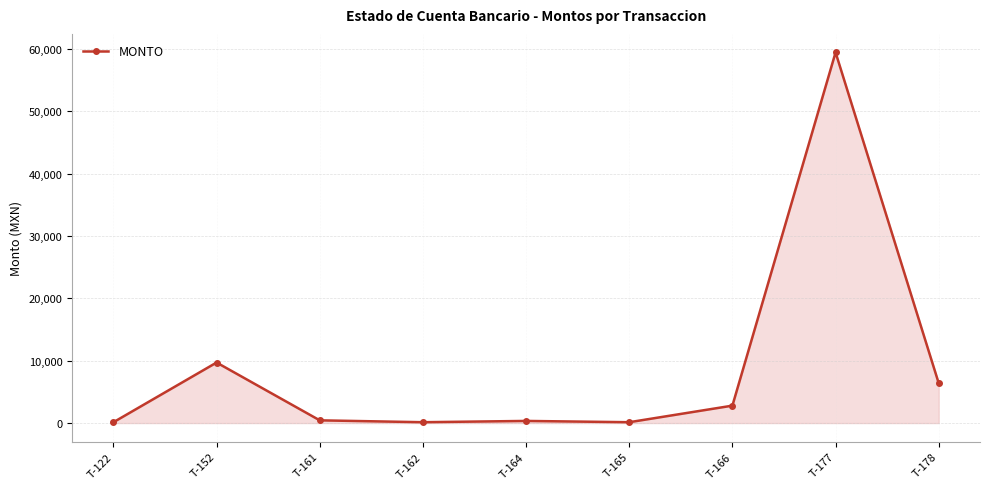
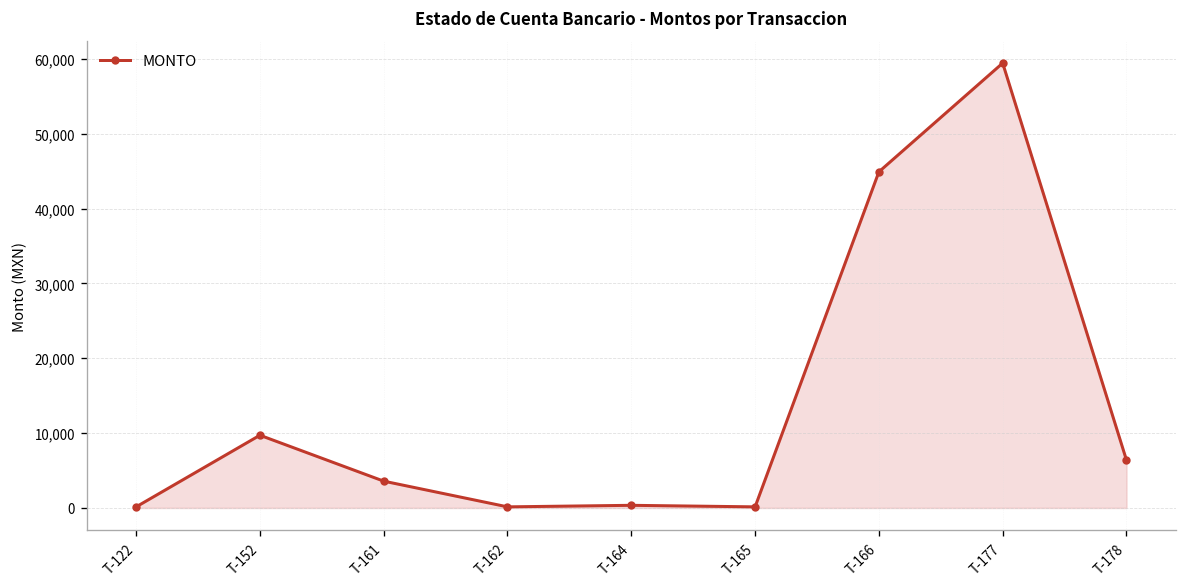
T-161: 0 -> 4,000
T-166: 3,000 -> 45,000
